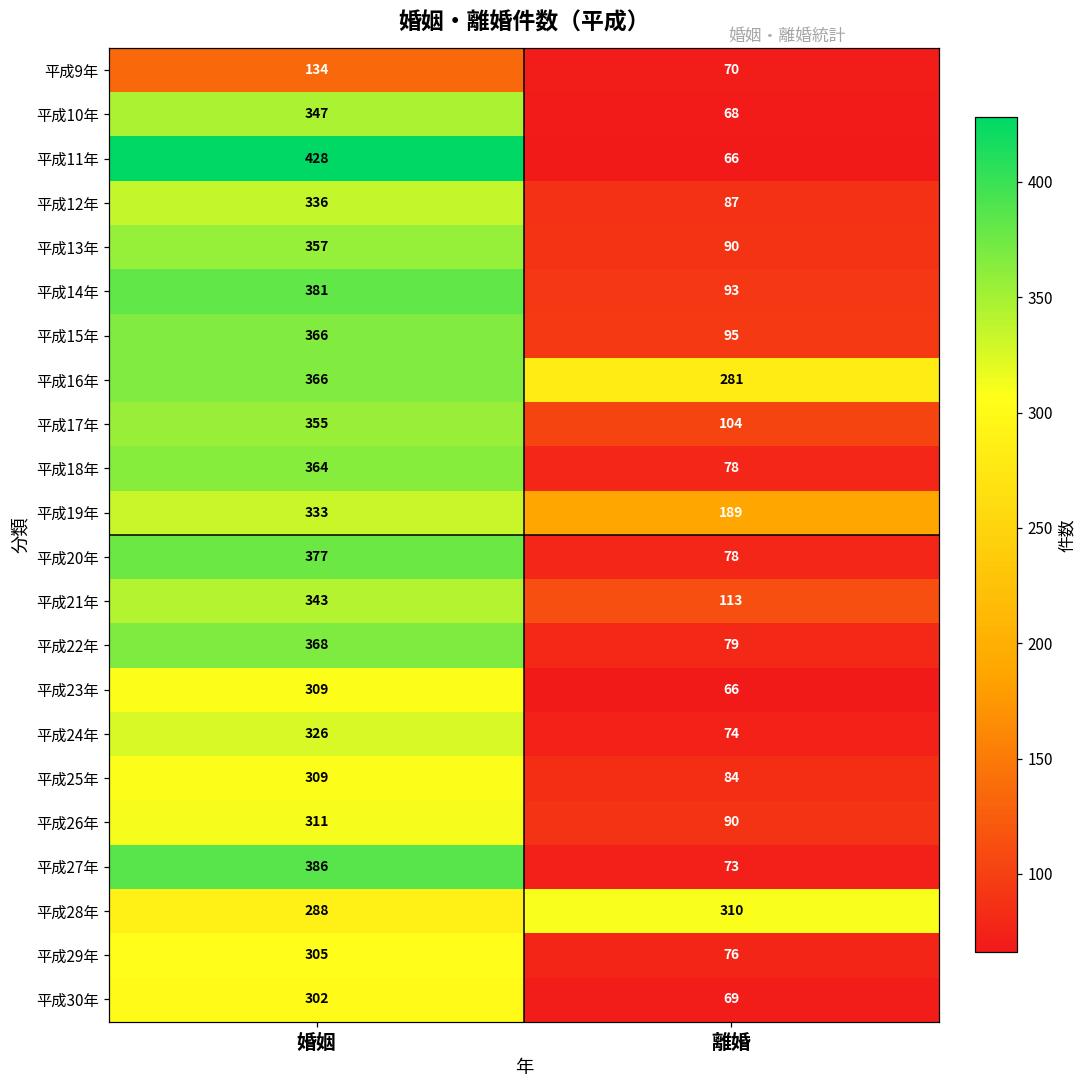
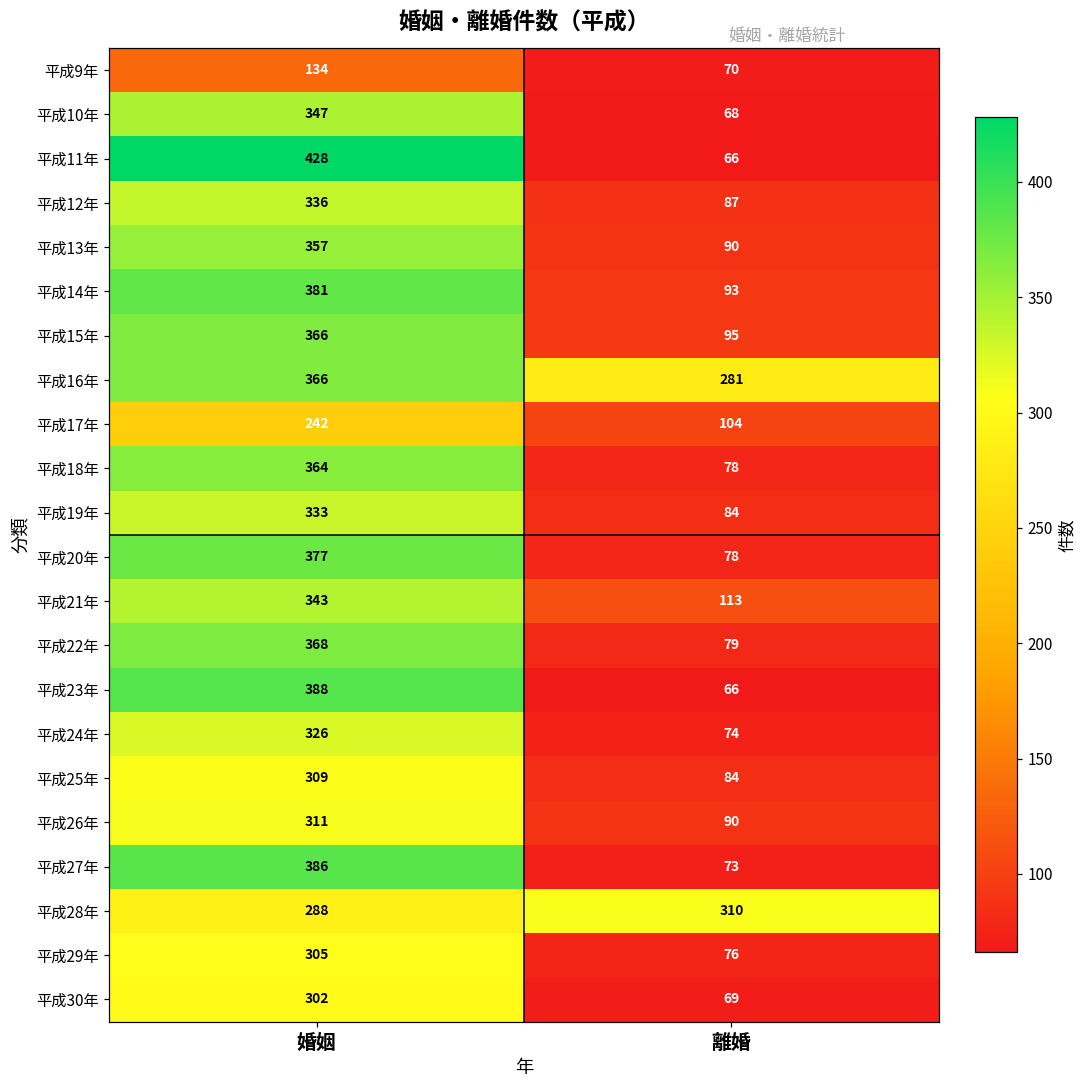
平成17年, 婚姻: 355 -> 242
平成19年, 離婚: 189 -> 84
平成23年, 婚姻: 309 -> 388
